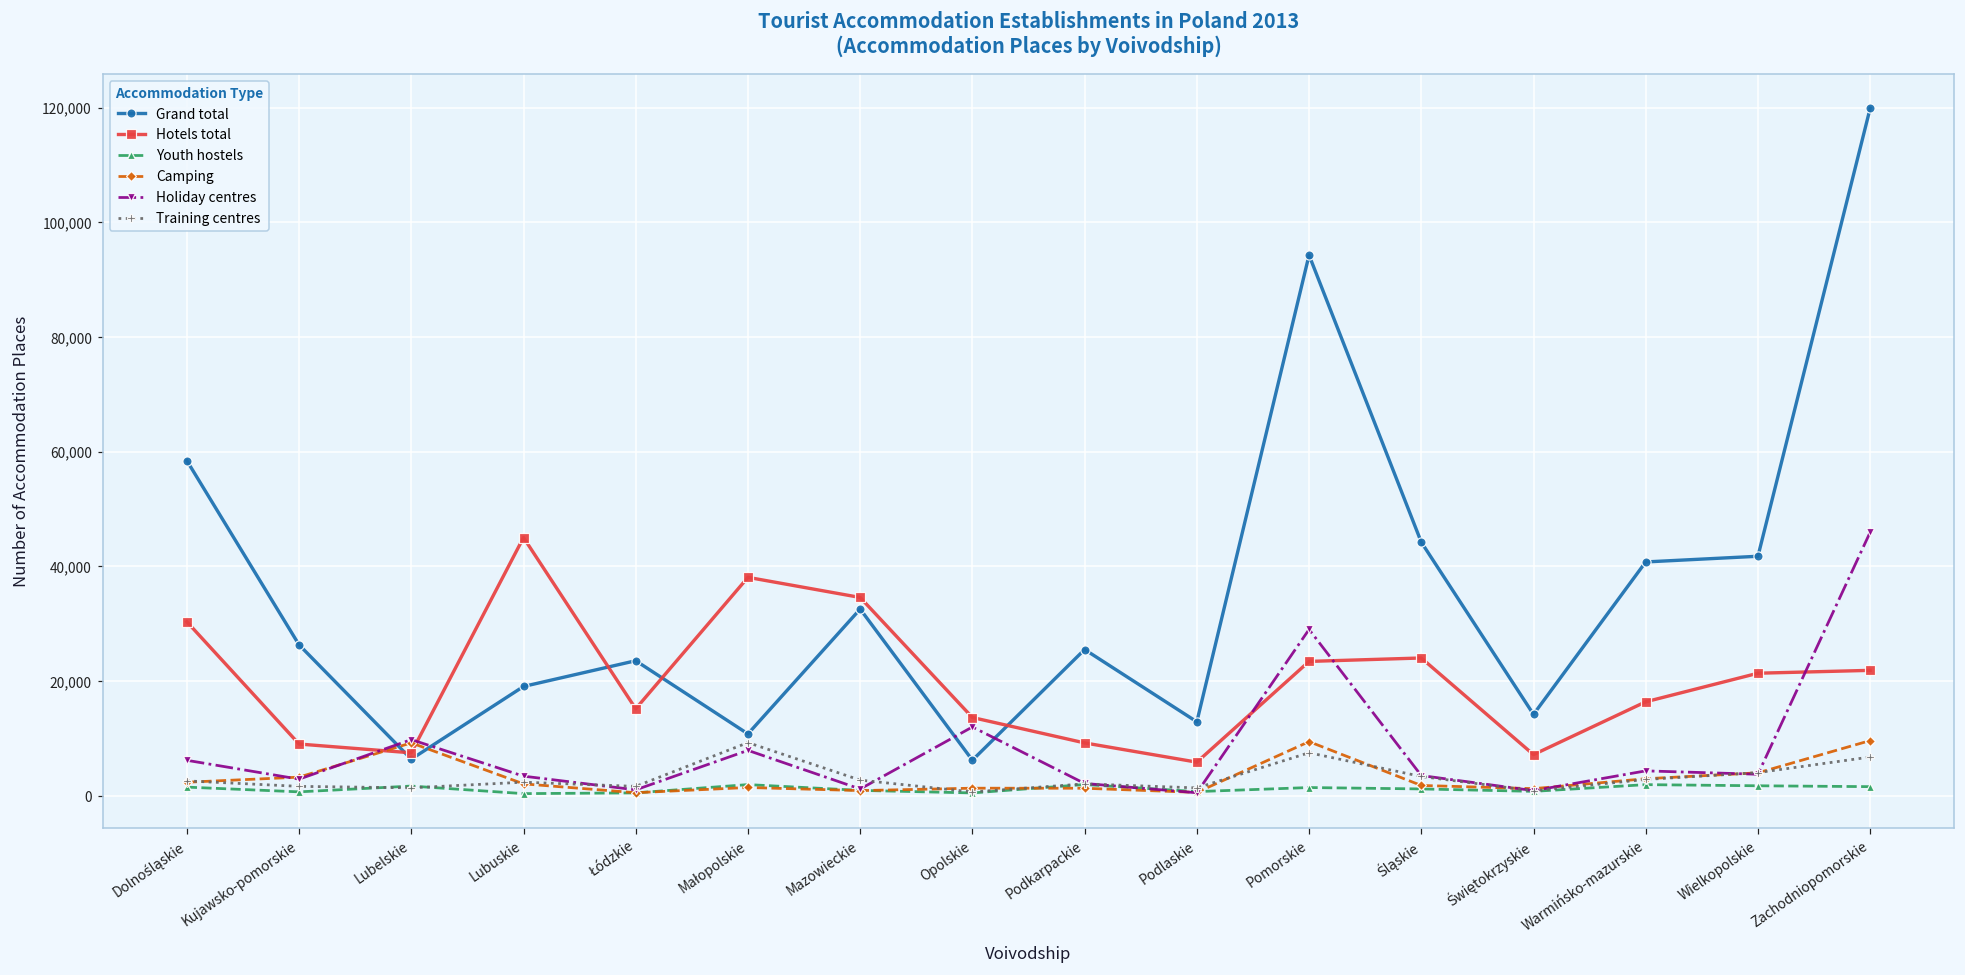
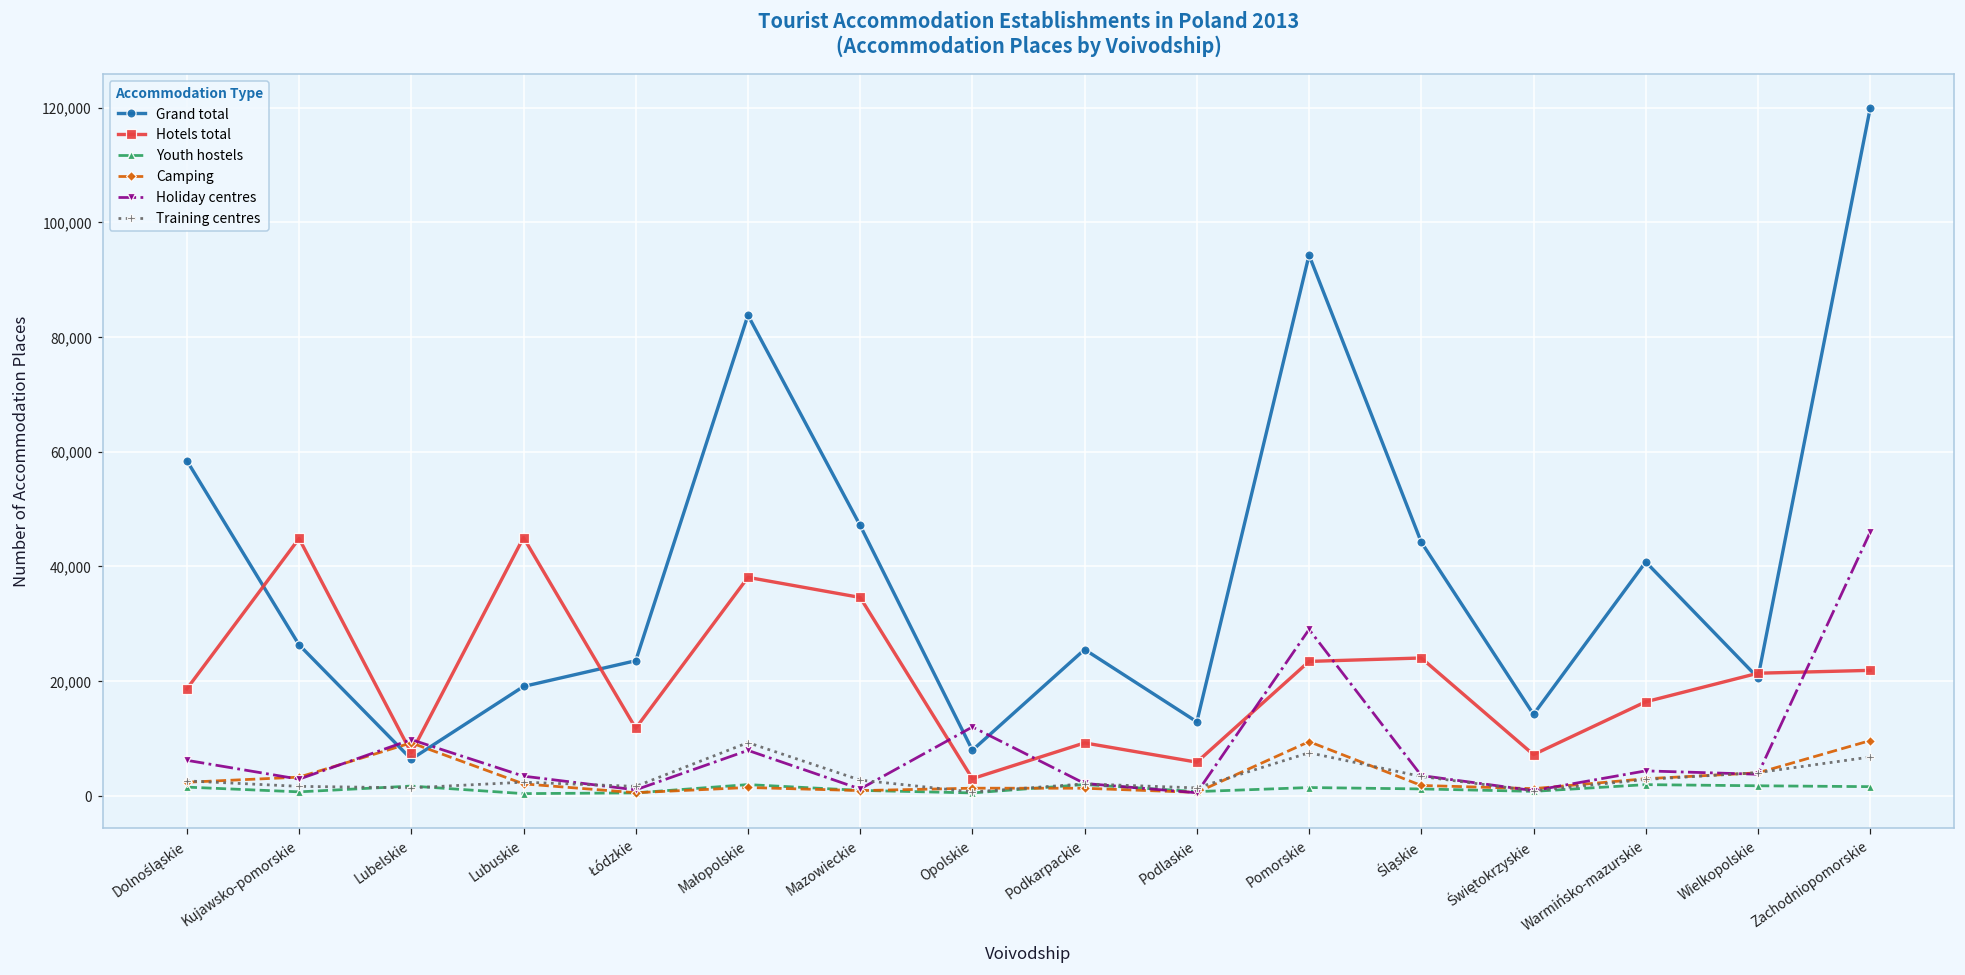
Hotels total, Dolnośląskie: 30,000 -> 19,000
Hotels total, Kujawsko-pomorskie: 9,000 -> 45,000
Hotels total, Łódzkie: 15,000 -> 12,000
Grand total, Małopolskie: 11,000 -> 84,000
Grand total, Mazowieckie: 33,000 -> 47,000
Grand total, Opolskie: 6,000 -> 8,000
Hotels total, Opolskie: 14,000 -> 3,000
Grand total, Wielkopolskie: 42,000 -> 21,000
